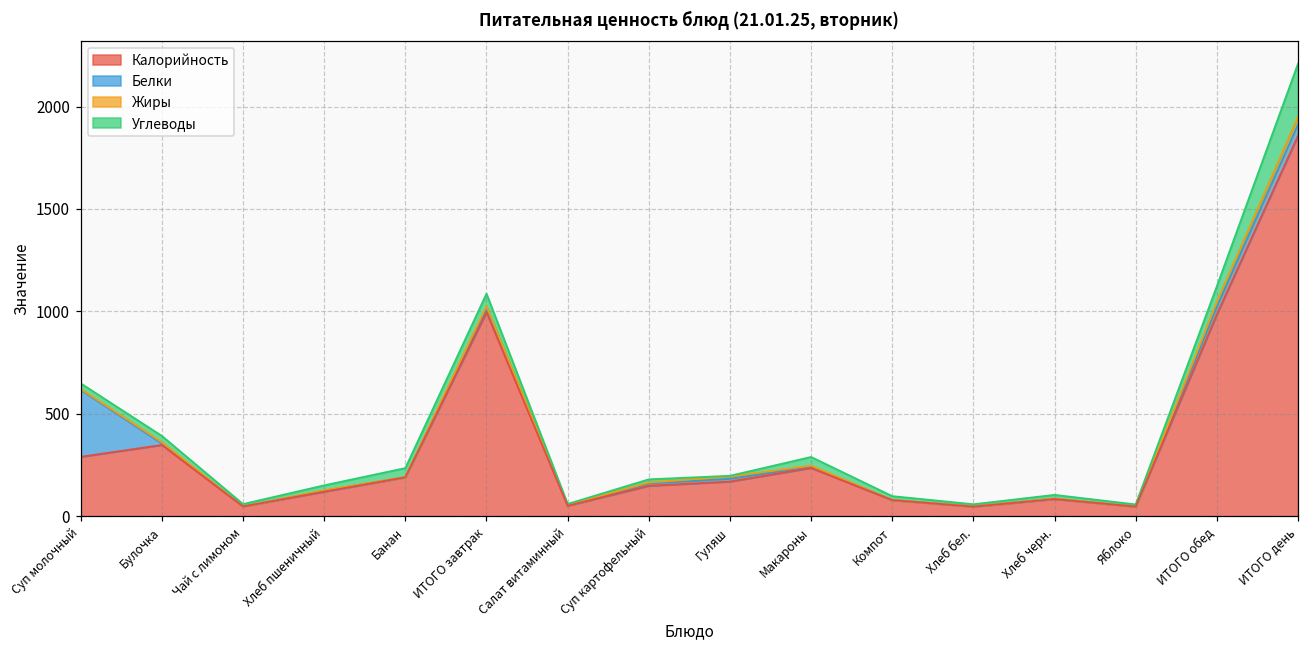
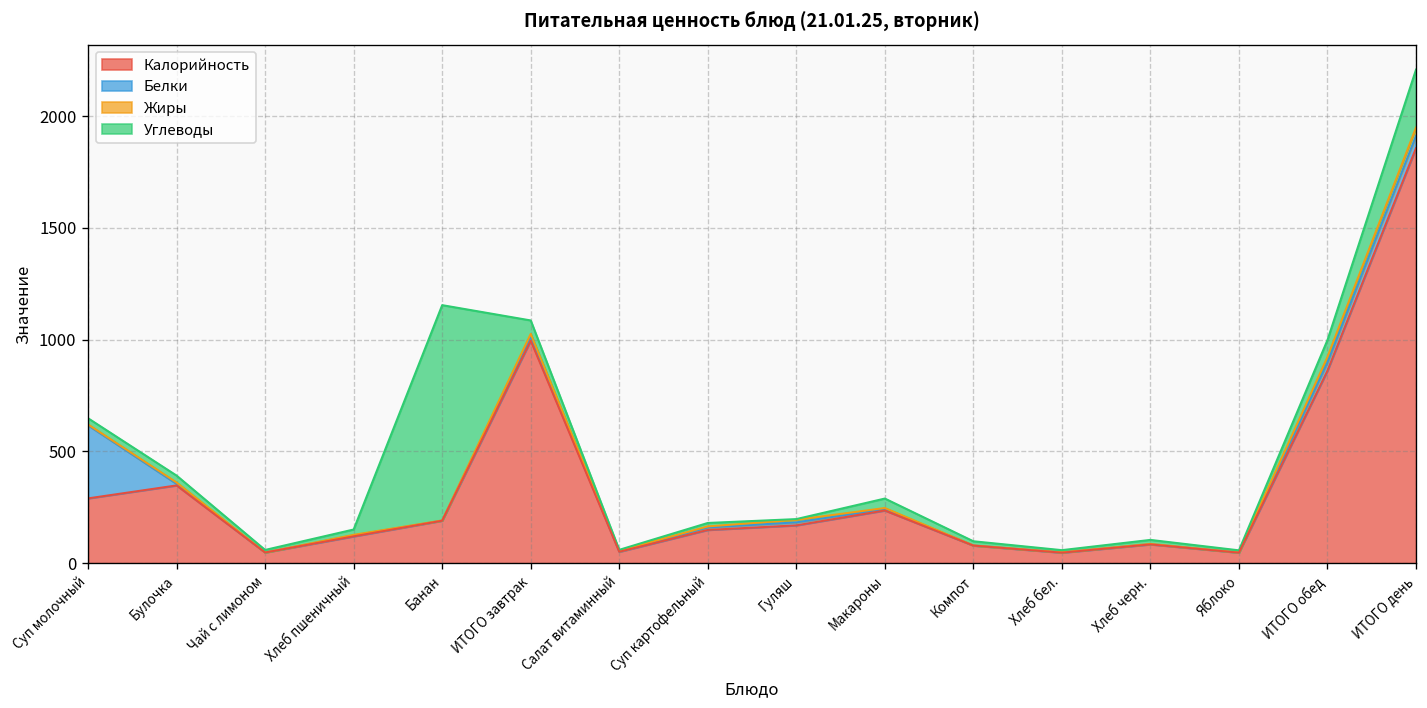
Углеводы, Банан: 40 -> 960
Калорийность, ИТОГО обед: 990 -> 860
